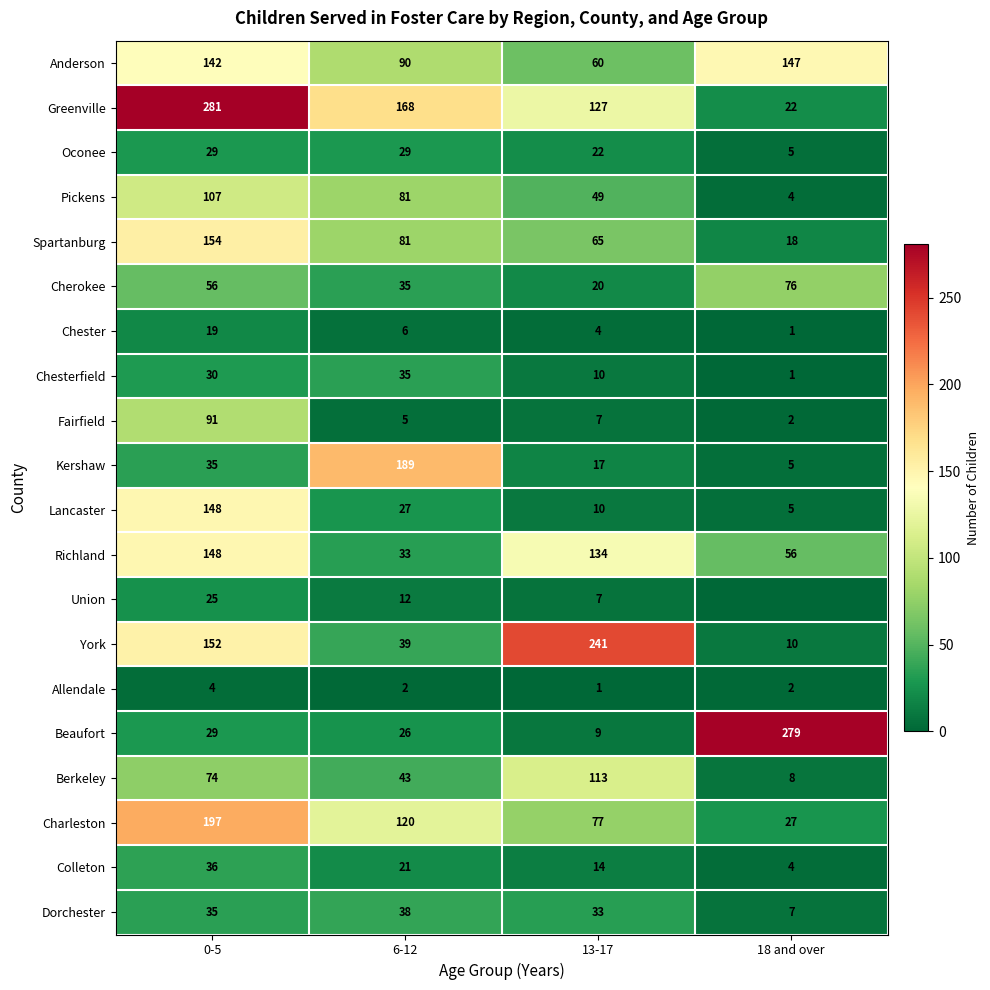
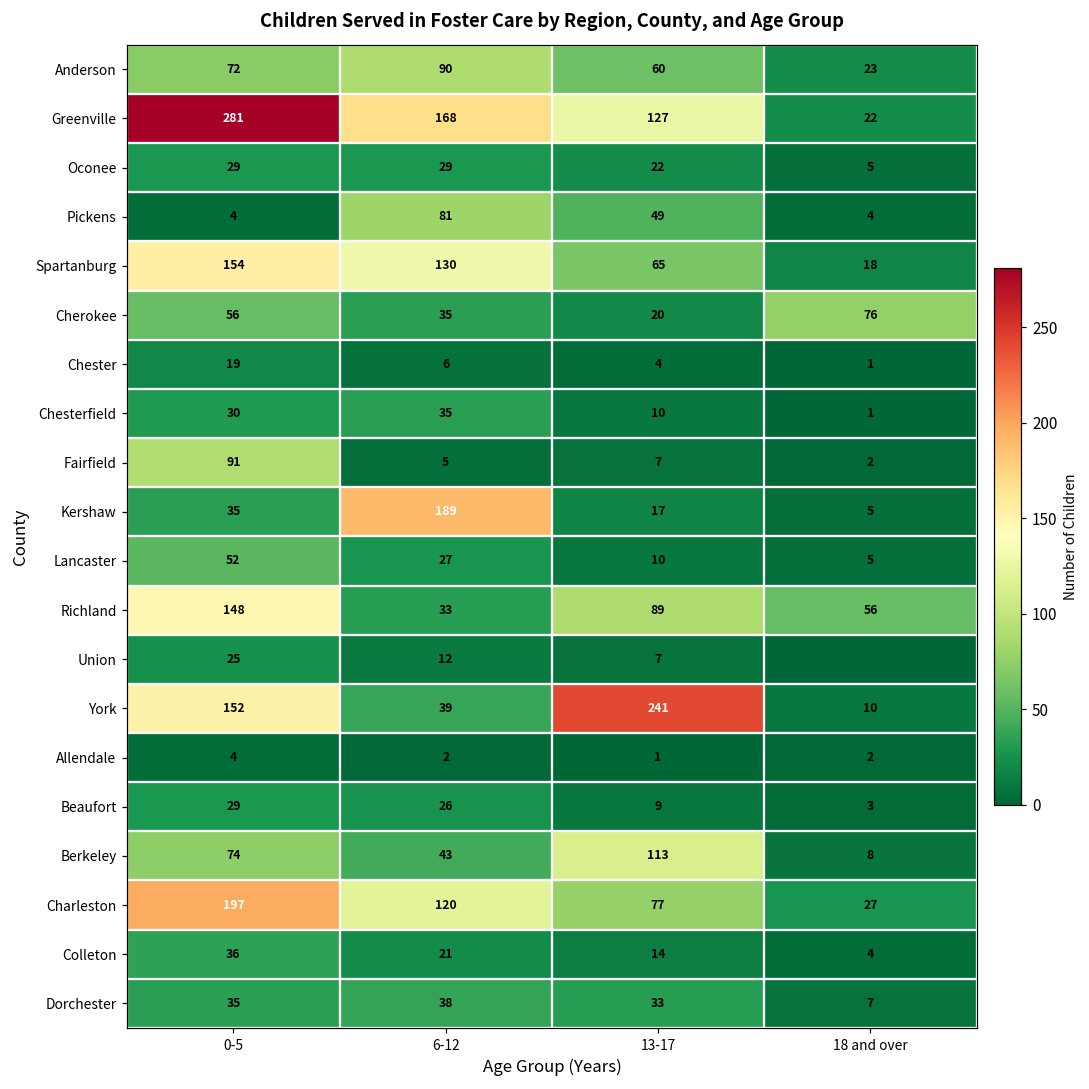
Anderson, 0-5: 142 -> 72
Anderson, 18 and over: 147 -> 23
Pickens, 0-5: 107 -> 4
Spartanburg, 6-12: 81 -> 130
Lancaster, 0-5: 148 -> 52
Richland, 13-17: 134 -> 89
Beaufort, 18 and over: 279 -> 3
